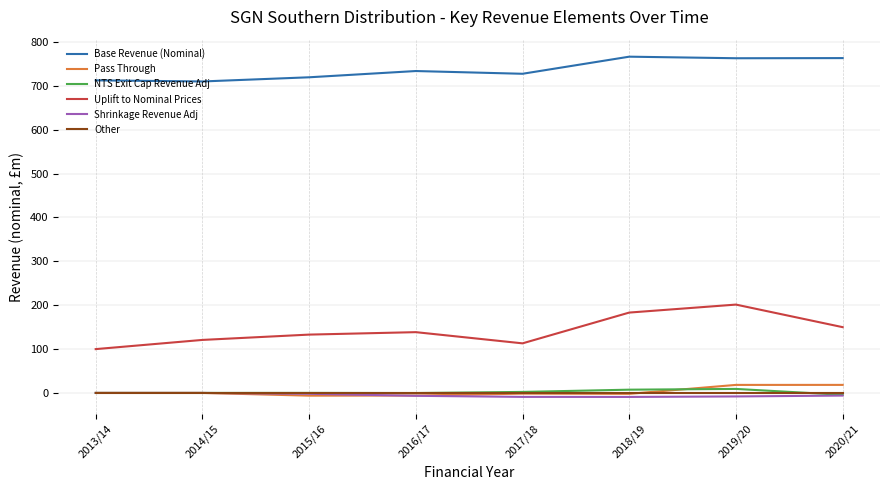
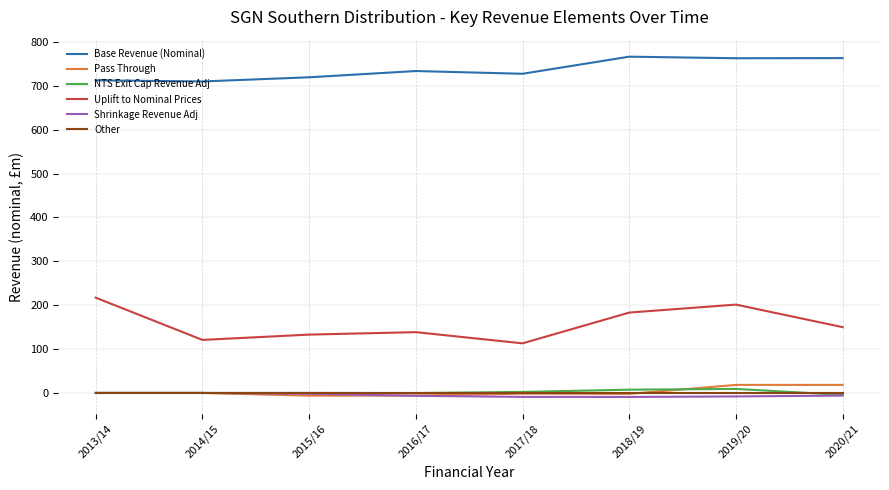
Uplift to Nominal Prices, 2013/14: 100 -> 220
